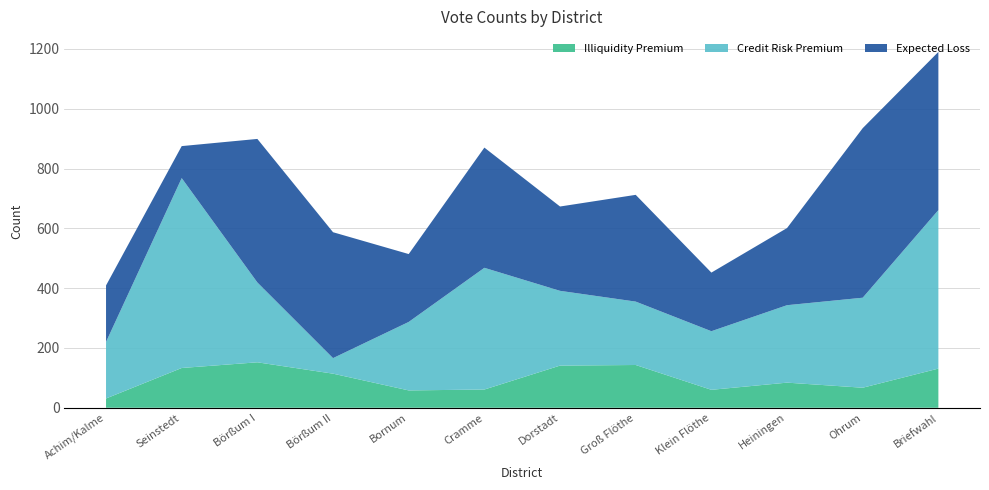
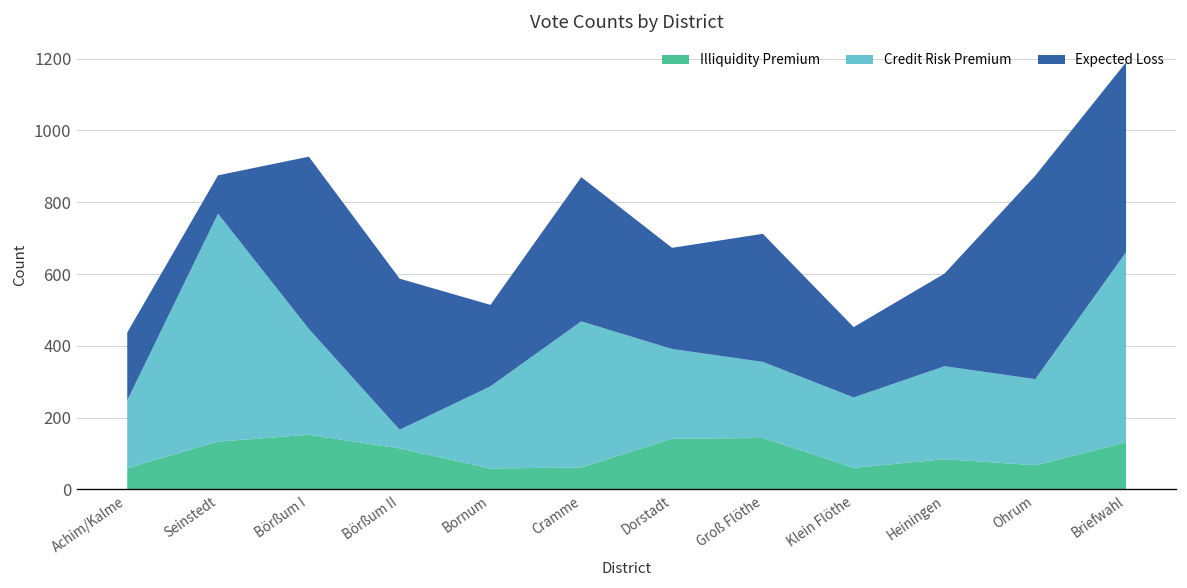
Illiquidity Premium, Achim/Kalme: 30 -> 60
Credit Risk Premium, Börßum I: 270 -> 300
Credit Risk Premium, Ohrum: 300 -> 240
